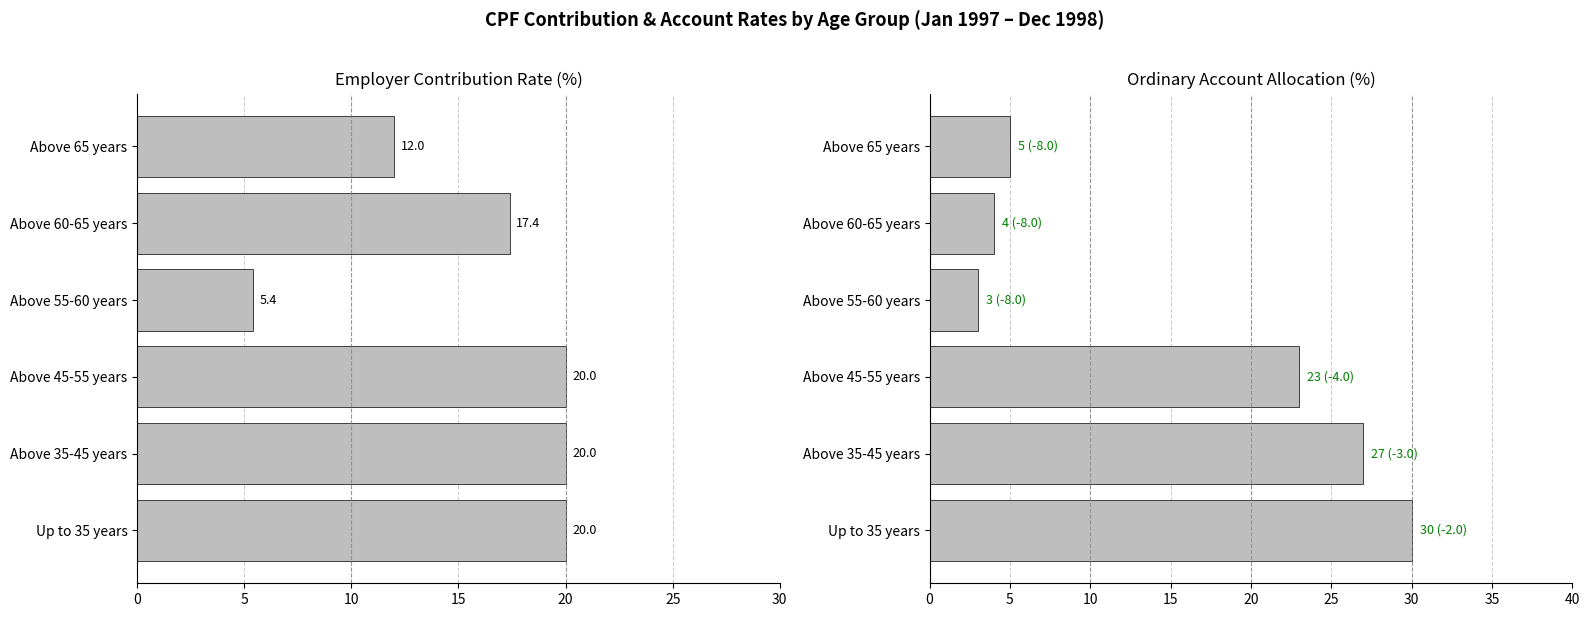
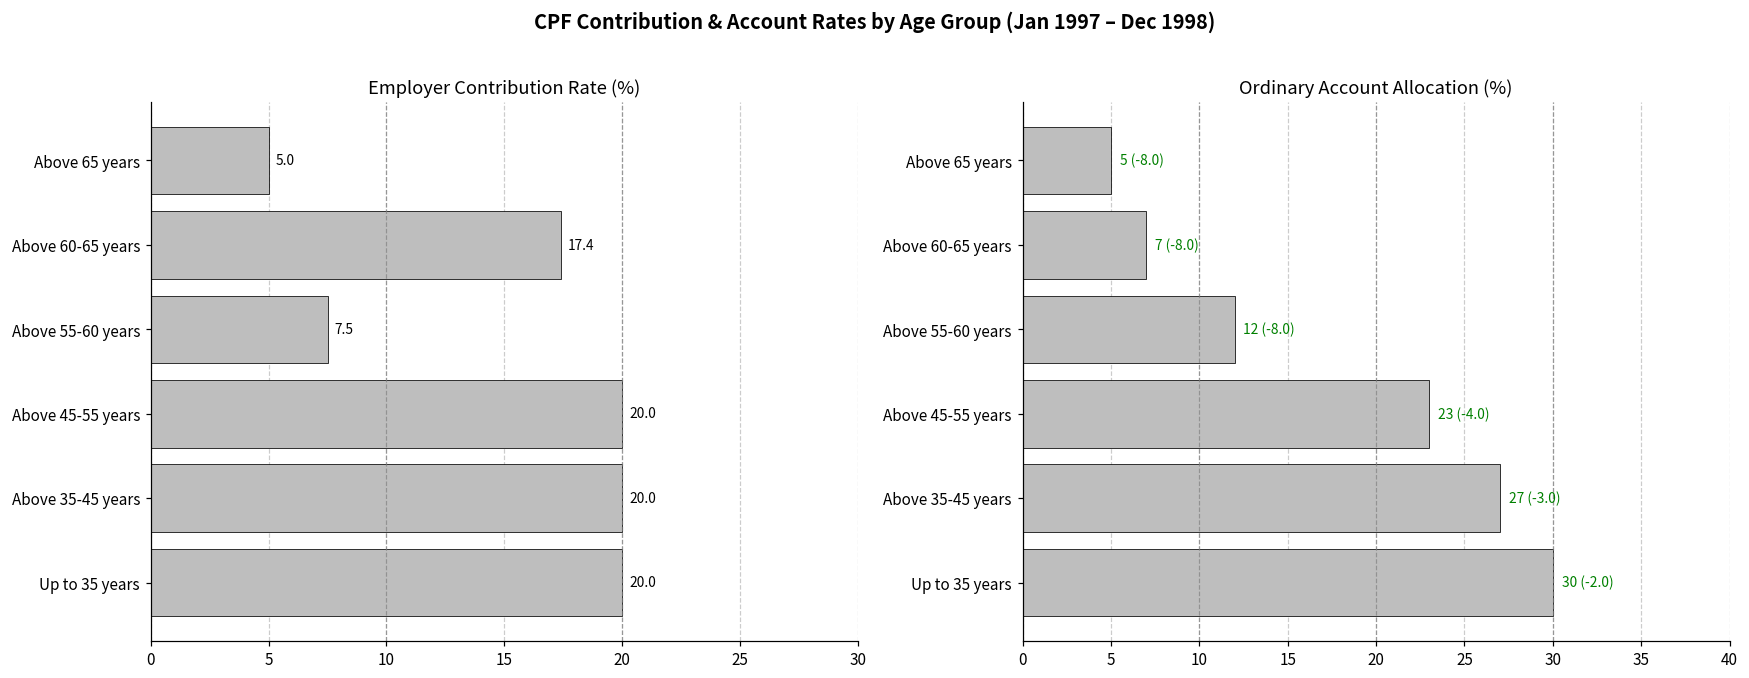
Employer Contribution Rate (%), Above 65 years: 12.0 -> 5.0
Employer Contribution Rate (%), Above 55-60 years: 5.4 -> 7.5
Ordinary Account Allocation (%), Above 60-65 years: 4 -> 7
Ordinary Account Allocation (%), Above 55-60 years: 3 -> 12
